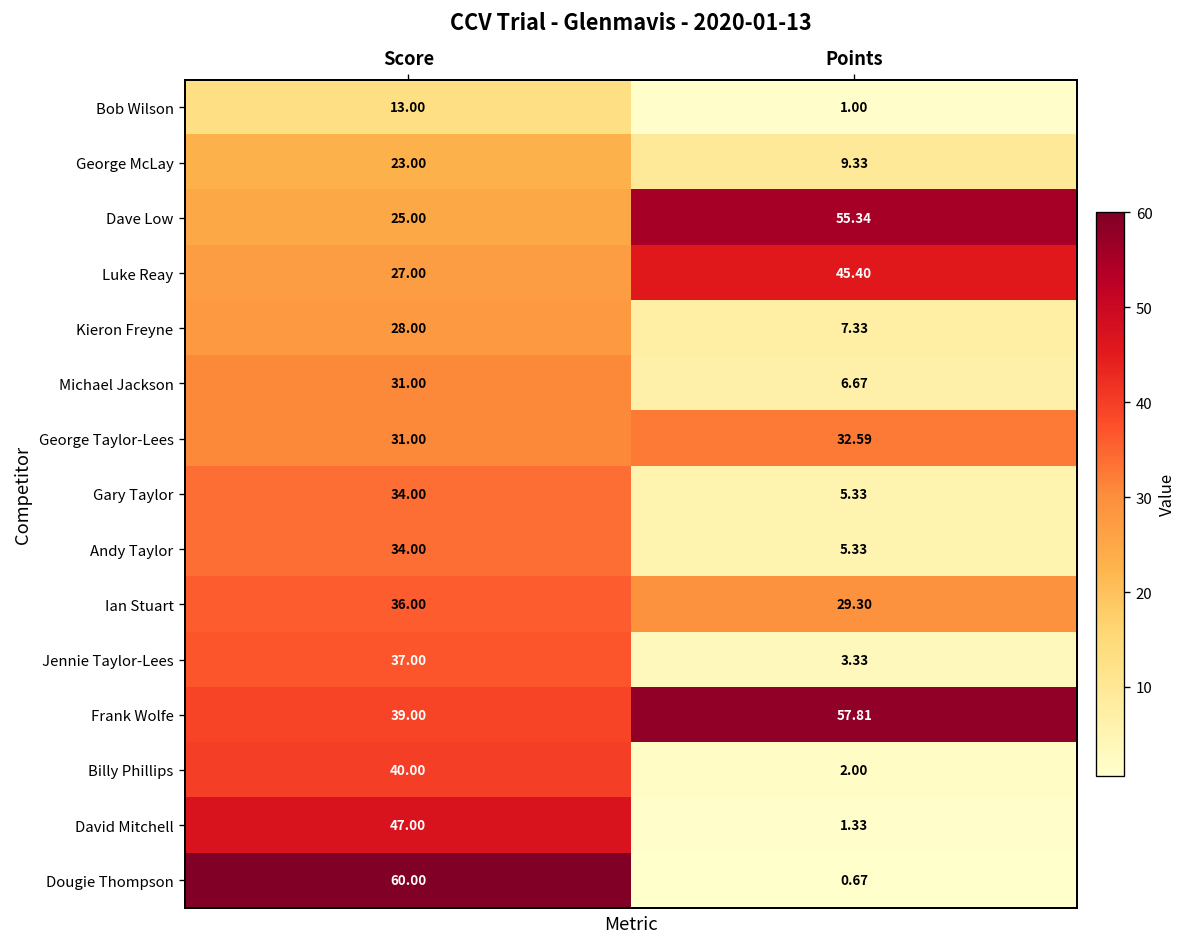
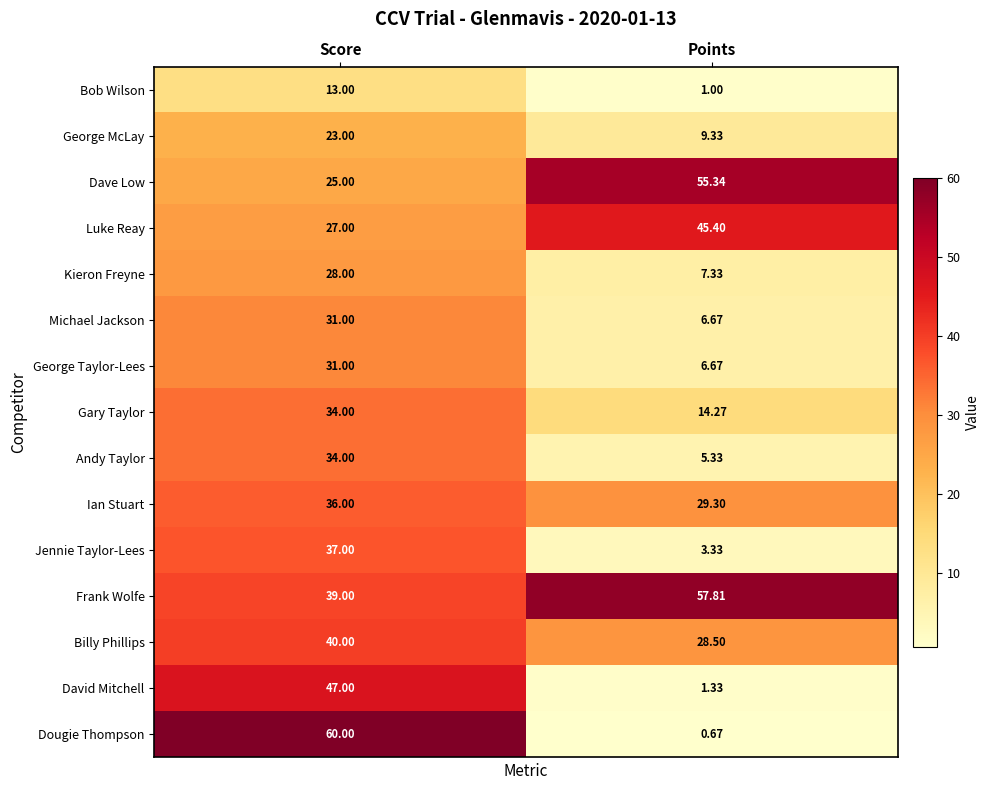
George Taylor-Lees, Points: 32.59 -> 6.67
Gary Taylor, Points: 5.33 -> 14.27
Billy Phillips, Points: 2.00 -> 28.50
